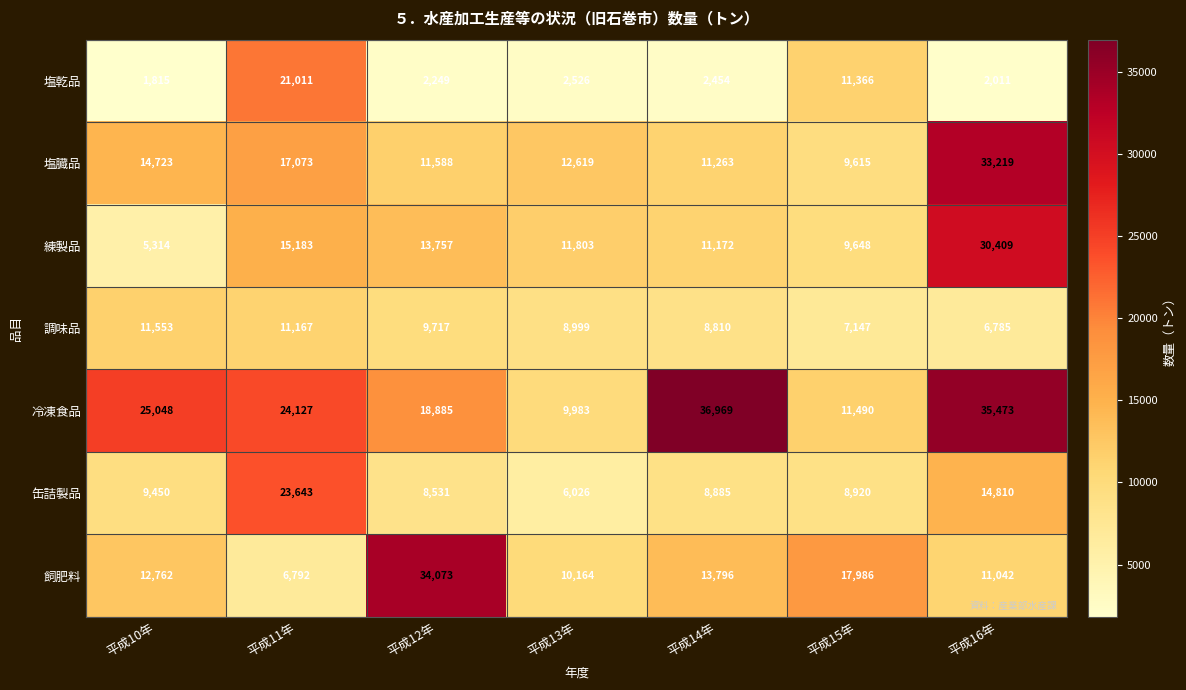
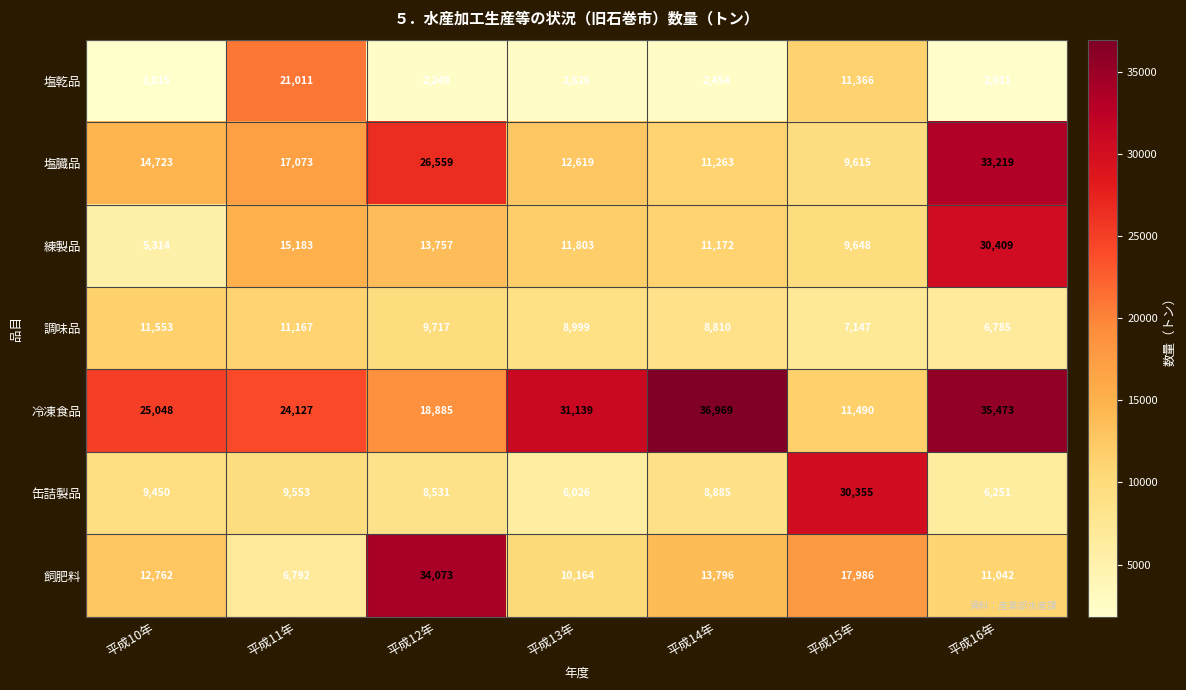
塩臓品, 平成12年: 11,588 -> 26,559
冷凍食品, 平成13年: 9,983 -> 31,139
缶詰製品, 平成11年: 23,643 -> 9,553
缶詰製品, 平成15年: 8,920 -> 30,355
缶詰製品, 平成16年: 14,810 -> 6,251
